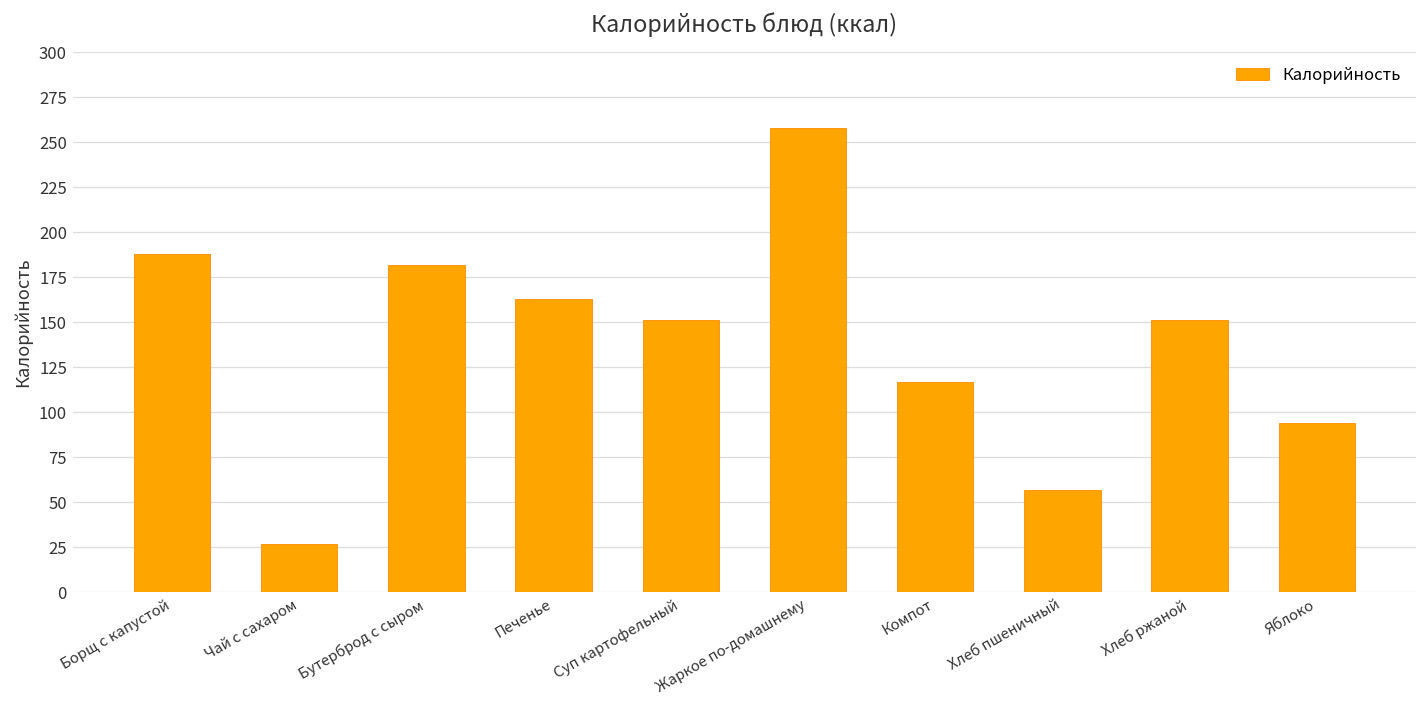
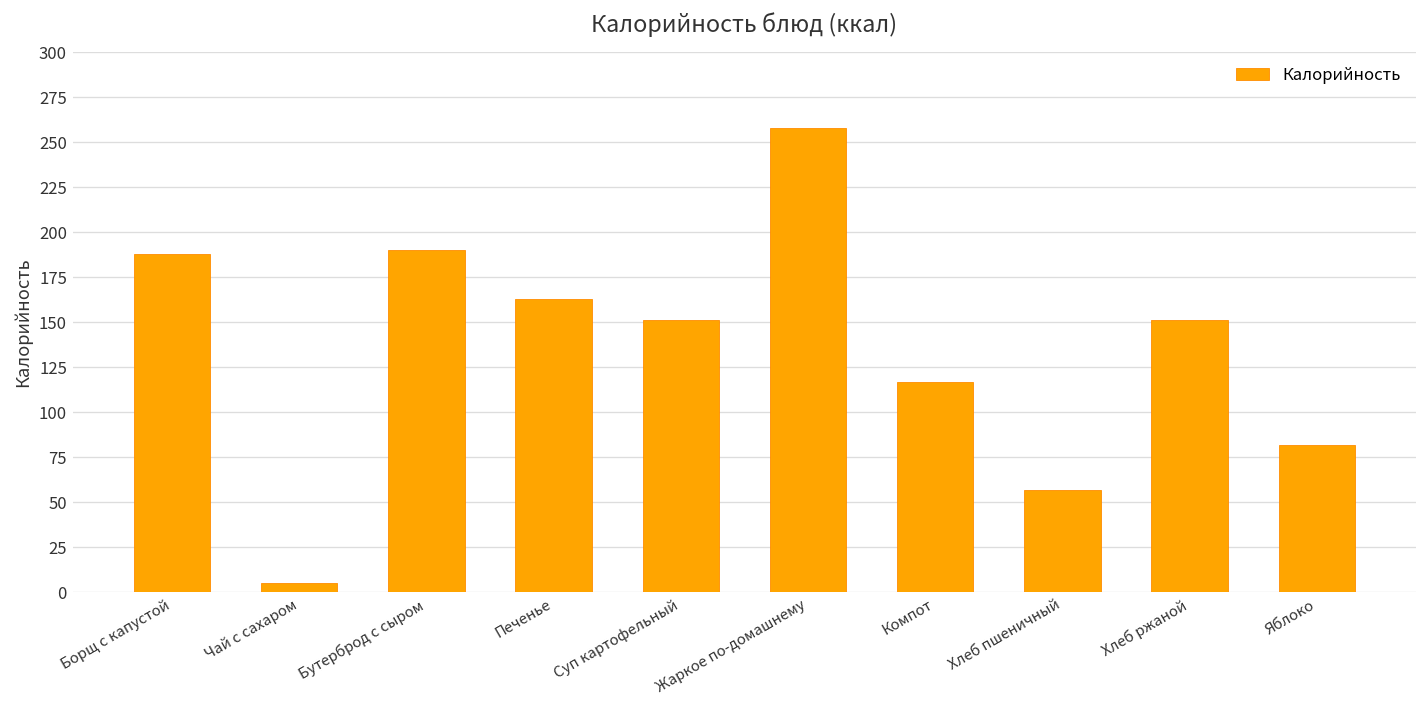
Чай с сахаром: 27 -> 5
Бутерброд с сыром: 182 -> 190
Яблоко: 94 -> 82
